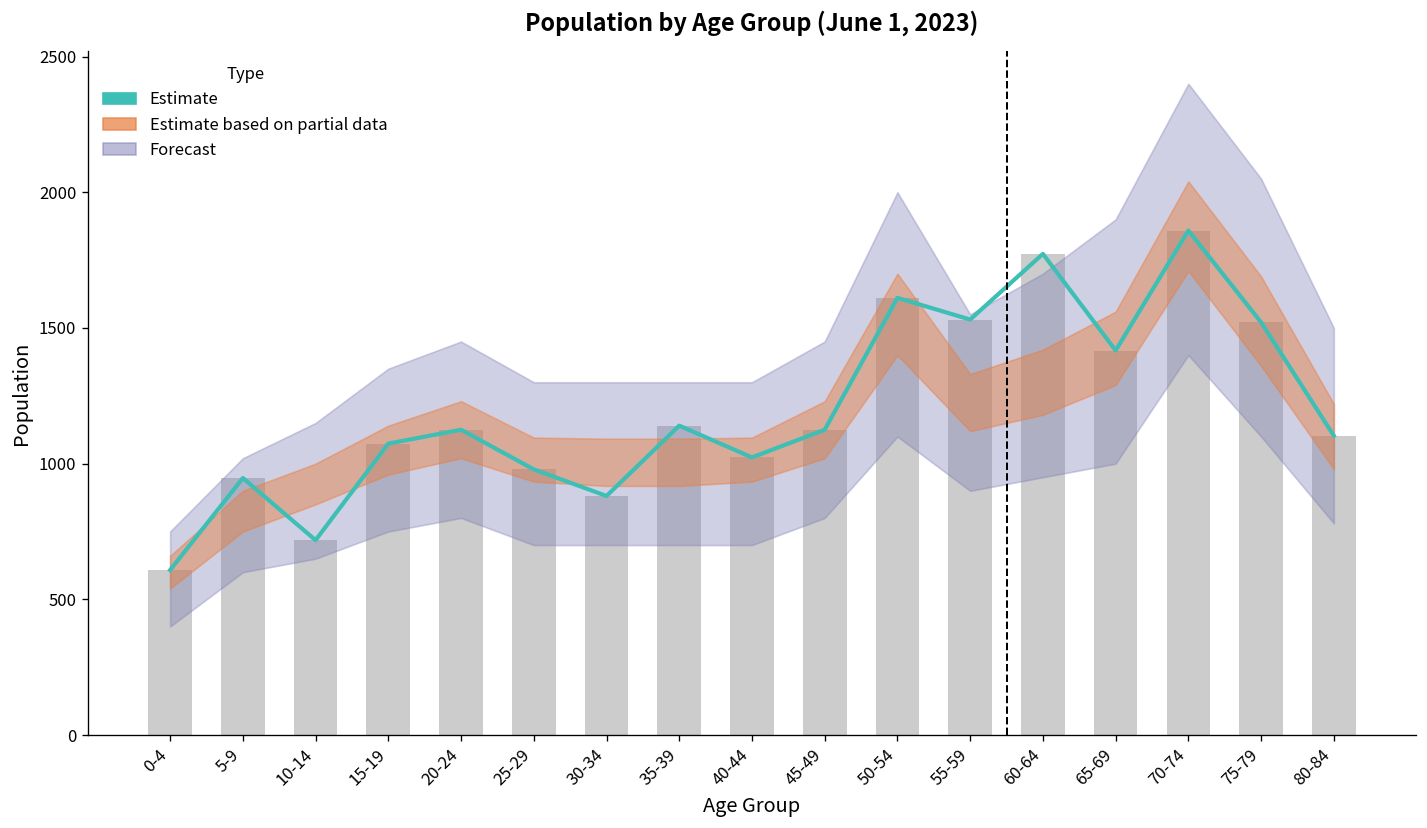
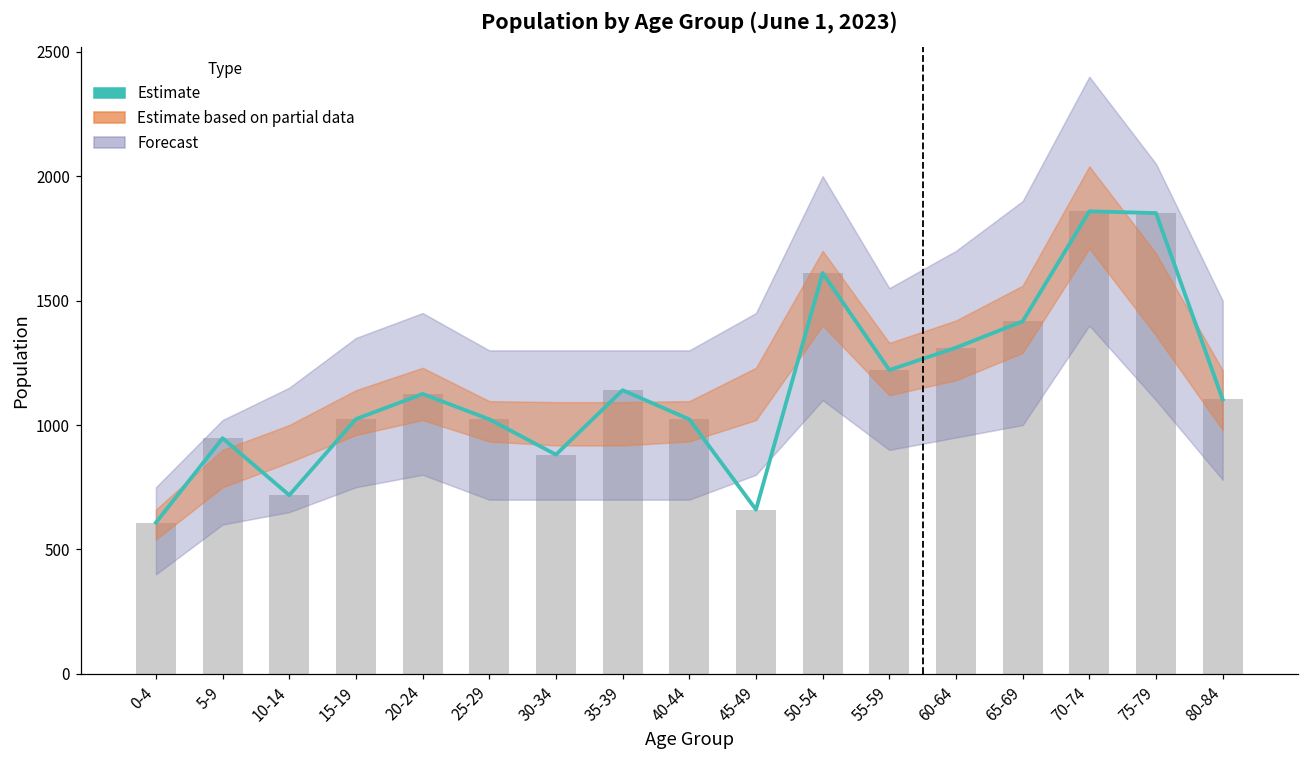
Estimate, 15-19: 1070 -> 1020
Estimate, 25-29: 980 -> 1020
Estimate, 45-49: 1130 -> 660
Estimate, 55-59: 1530 -> 1220
Estimate, 60-64: 1770 -> 1310
Estimate, 75-79: 1520 -> 1850
